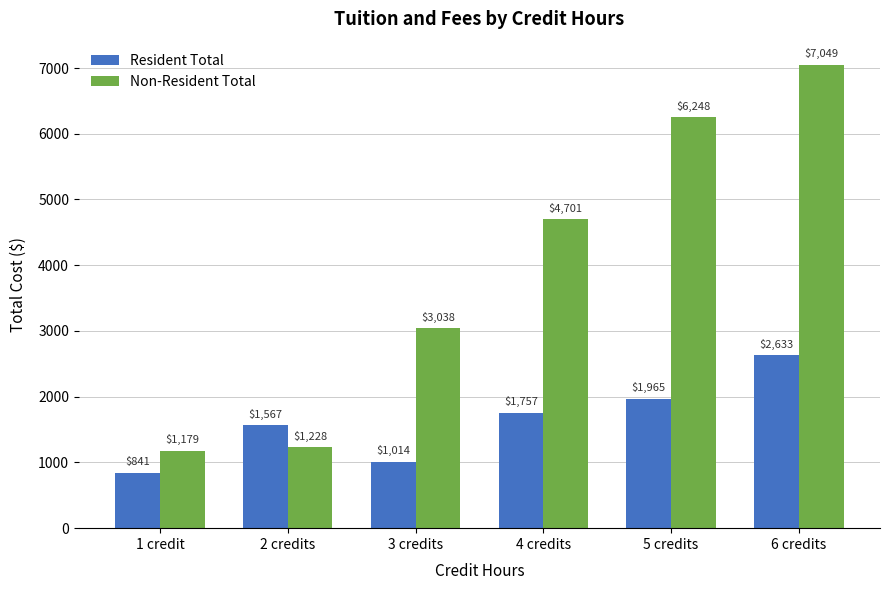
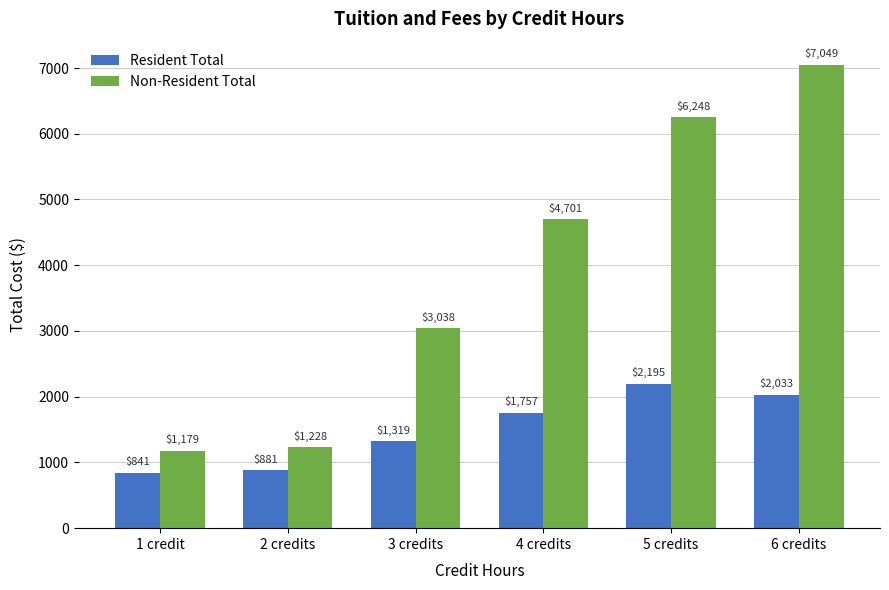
Resident Total, 2 credits: $1,567 -> $881
Resident Total, 3 credits: $1,014 -> $1,319
Resident Total, 5 credits: $1,965 -> $2,195
Resident Total, 6 credits: $2,633 -> $2,033
